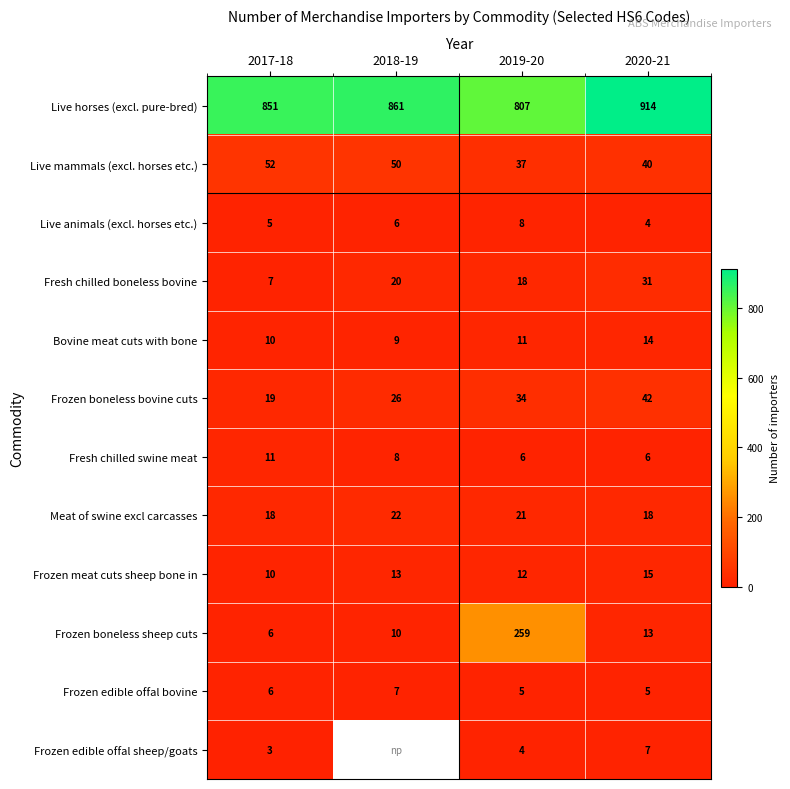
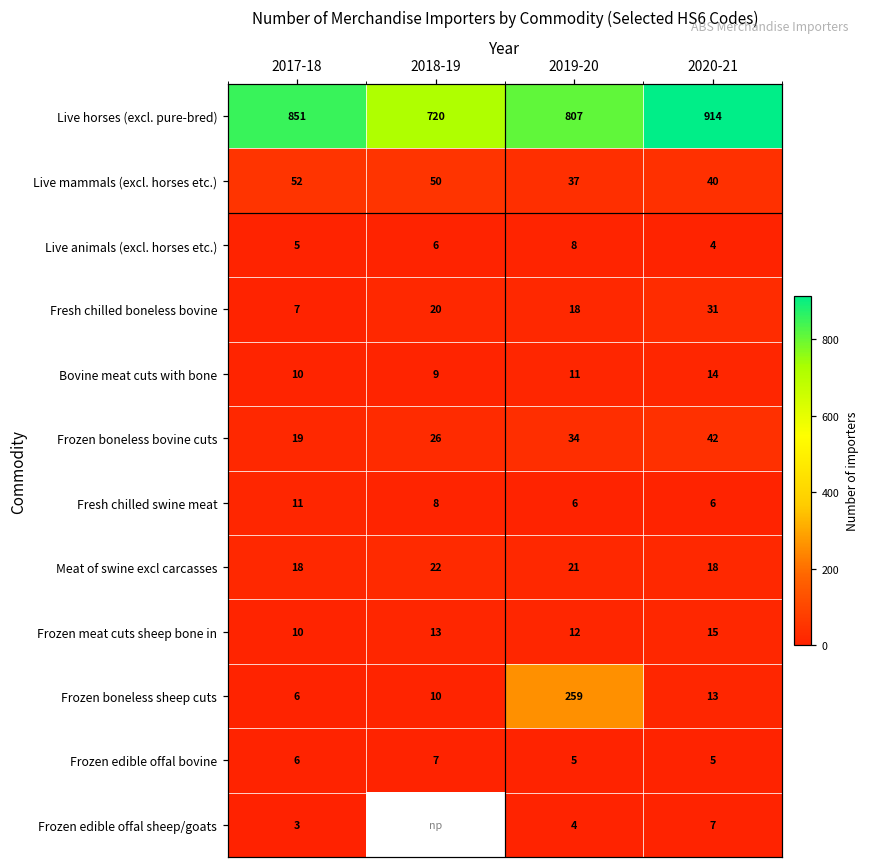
Live horses (excl. pure-bred), 2018-19: 861 -> 720
